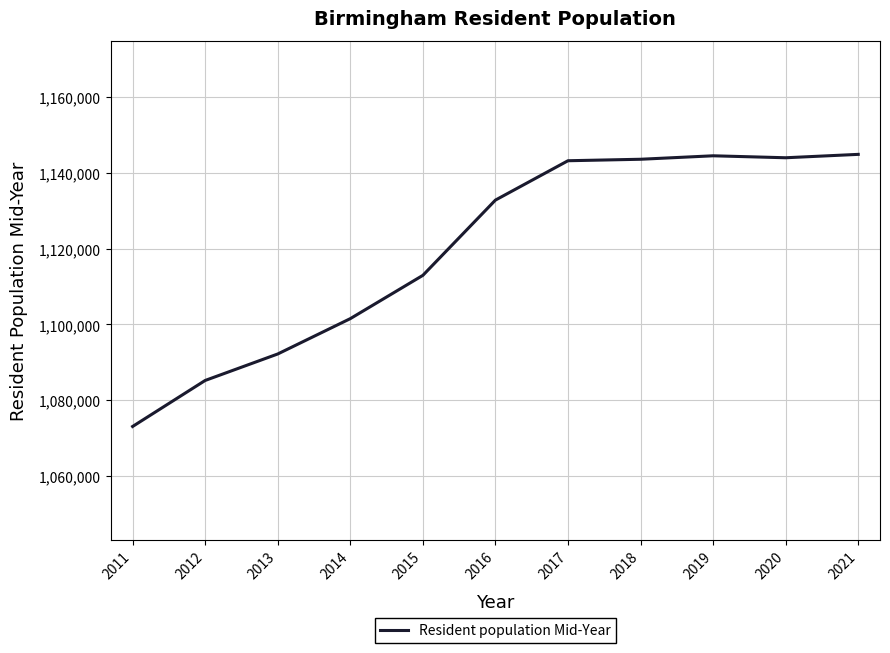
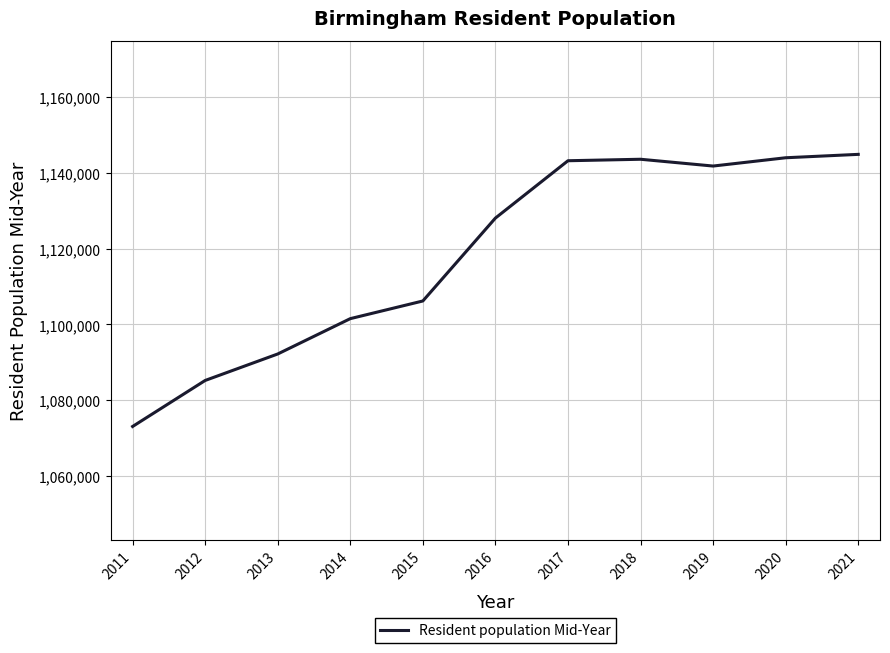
2015: 1,113,000 -> 1,106,000
2016: 1,133,000 -> 1,128,000
2019: 1,145,000 -> 1,142,000
